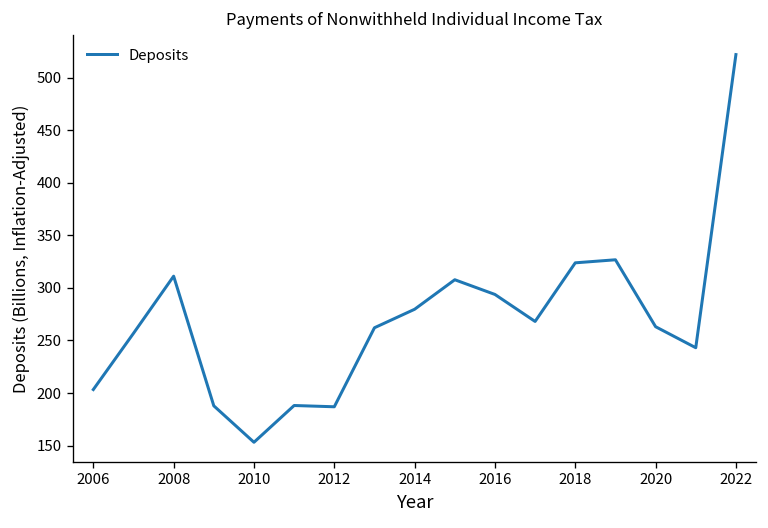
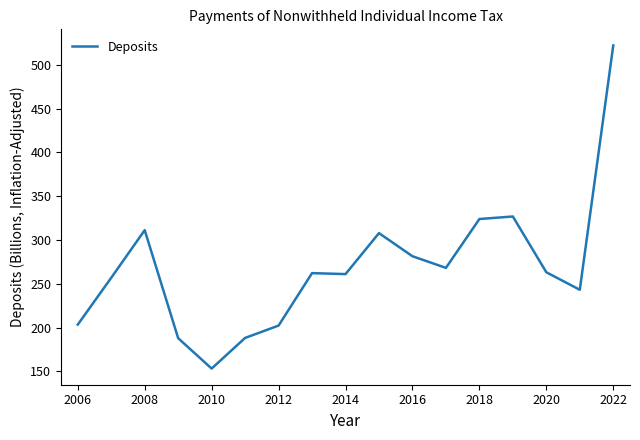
2012: 190 -> 200
2014: 280 -> 260
2016: 290 -> 280
